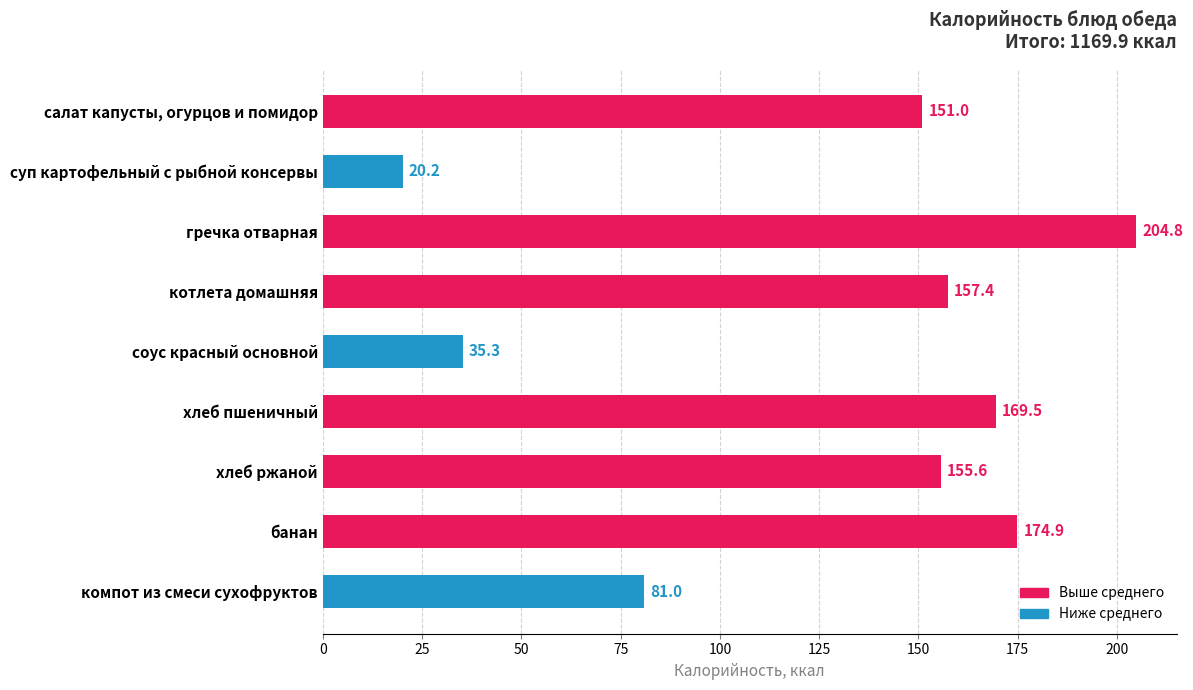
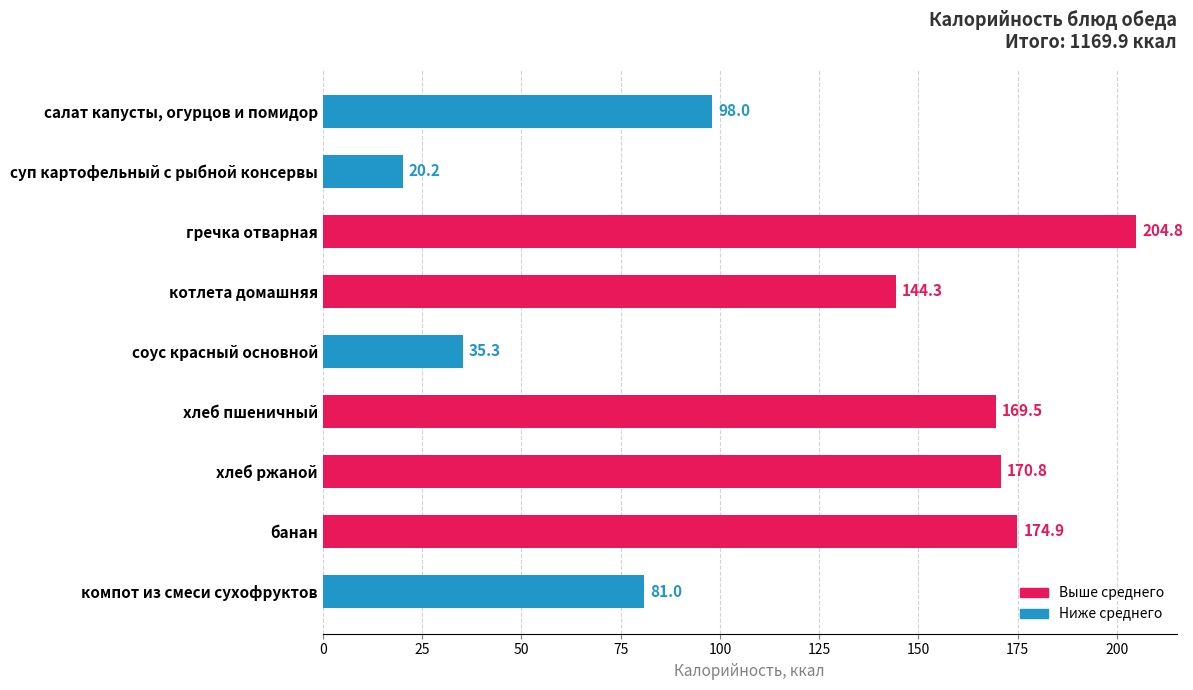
салат капусты, огурцов и помидор: 151.0 -> 98.0
котлета домашняя: 157.4 -> 144.3
хлеб ржаной: 155.6 -> 170.8
